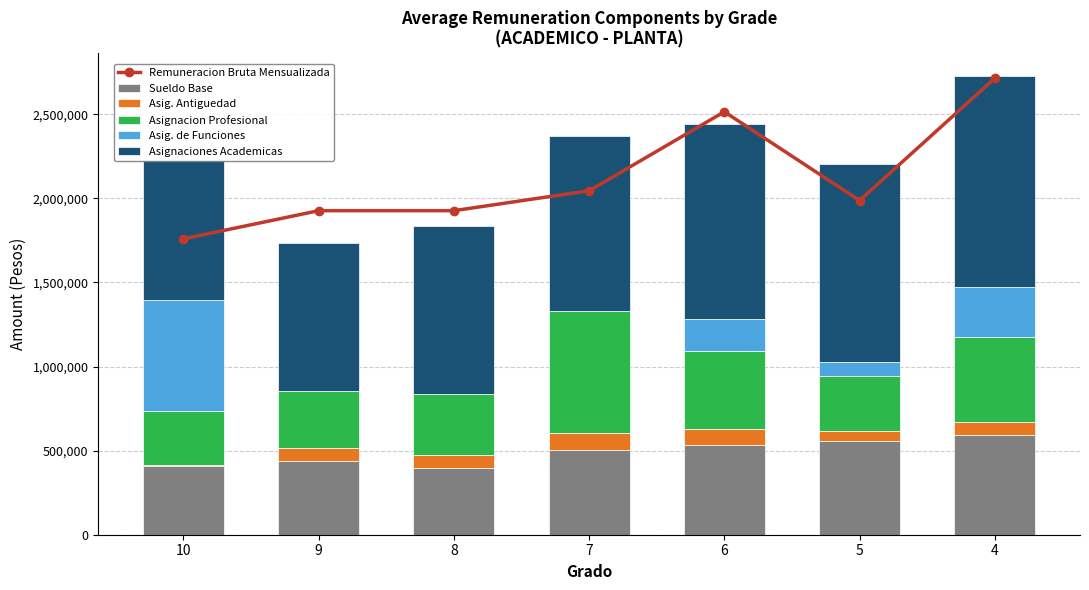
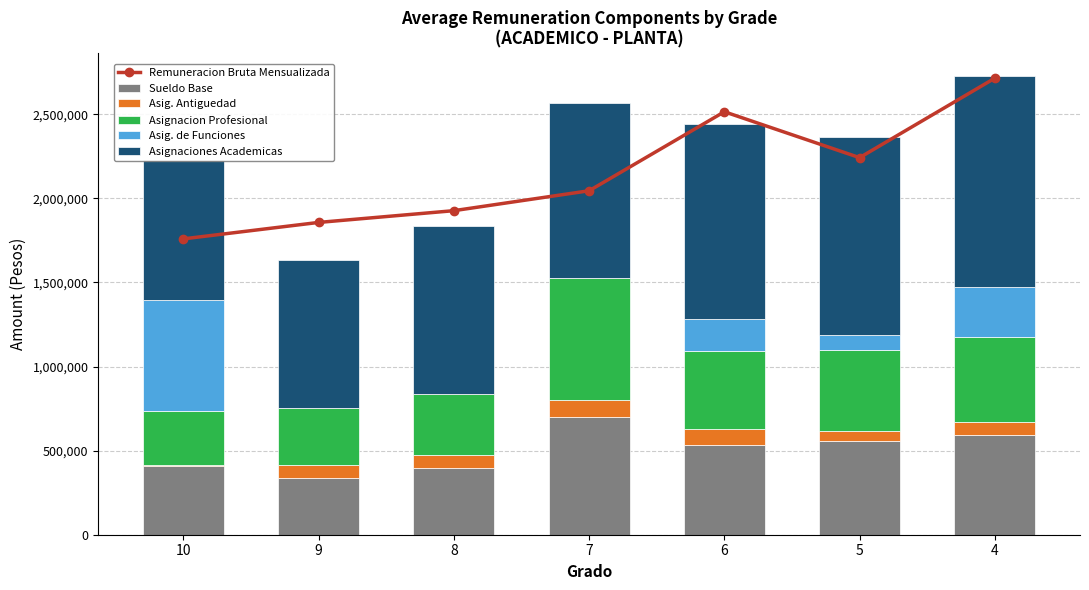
Remuneracion Bruta Mensualizada, 9: 1,930,000 -> 1,860,000
Sueldo Base, 9: 440,000 -> 340,000
Sueldo Base, 7: 500,000 -> 700,000
Remuneracion Bruta Mensualizada, 5: 1,990,000 -> 2,240,000
Asignacion Profesional, 5: 320,000 -> 480,000
